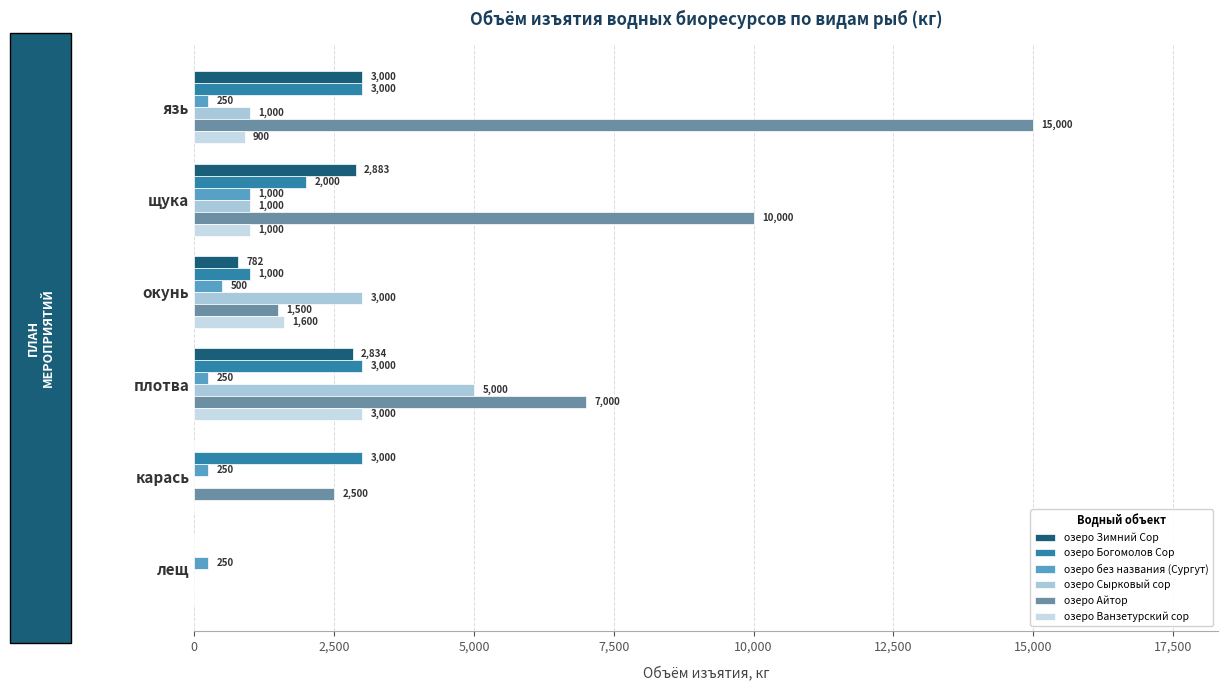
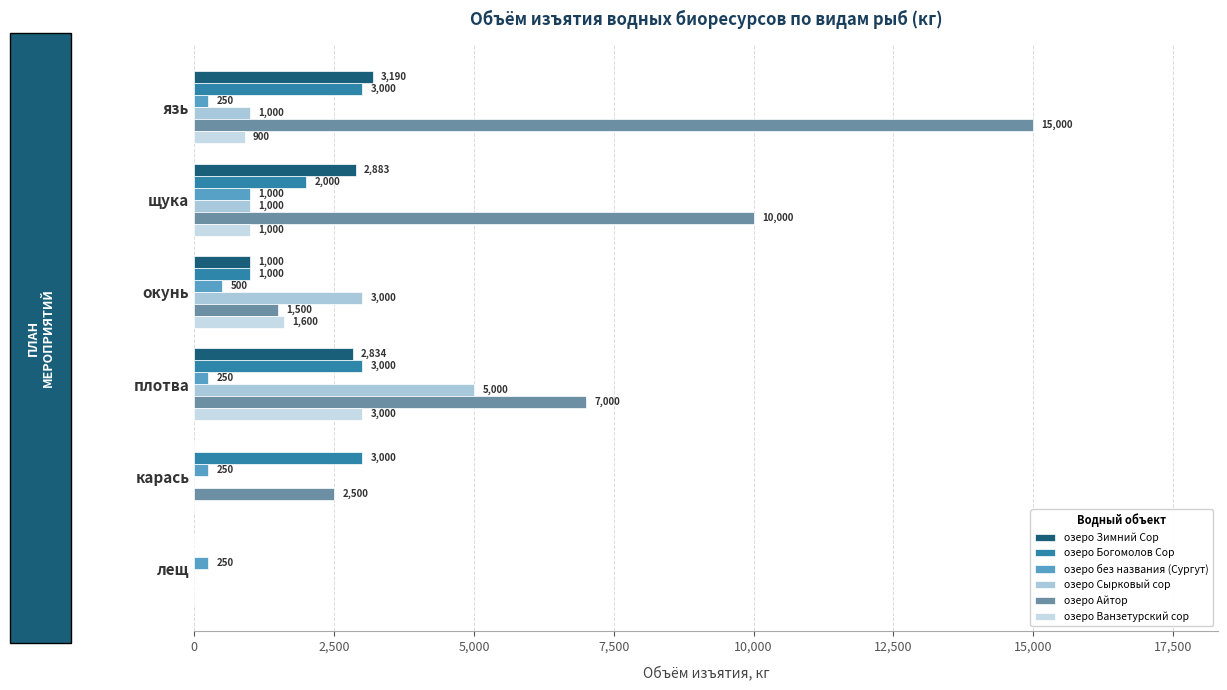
озеро Зимний Сор, язь: 3,000 -> 3,190
озеро Зимний Сор, окунь: 782 -> 1,000
